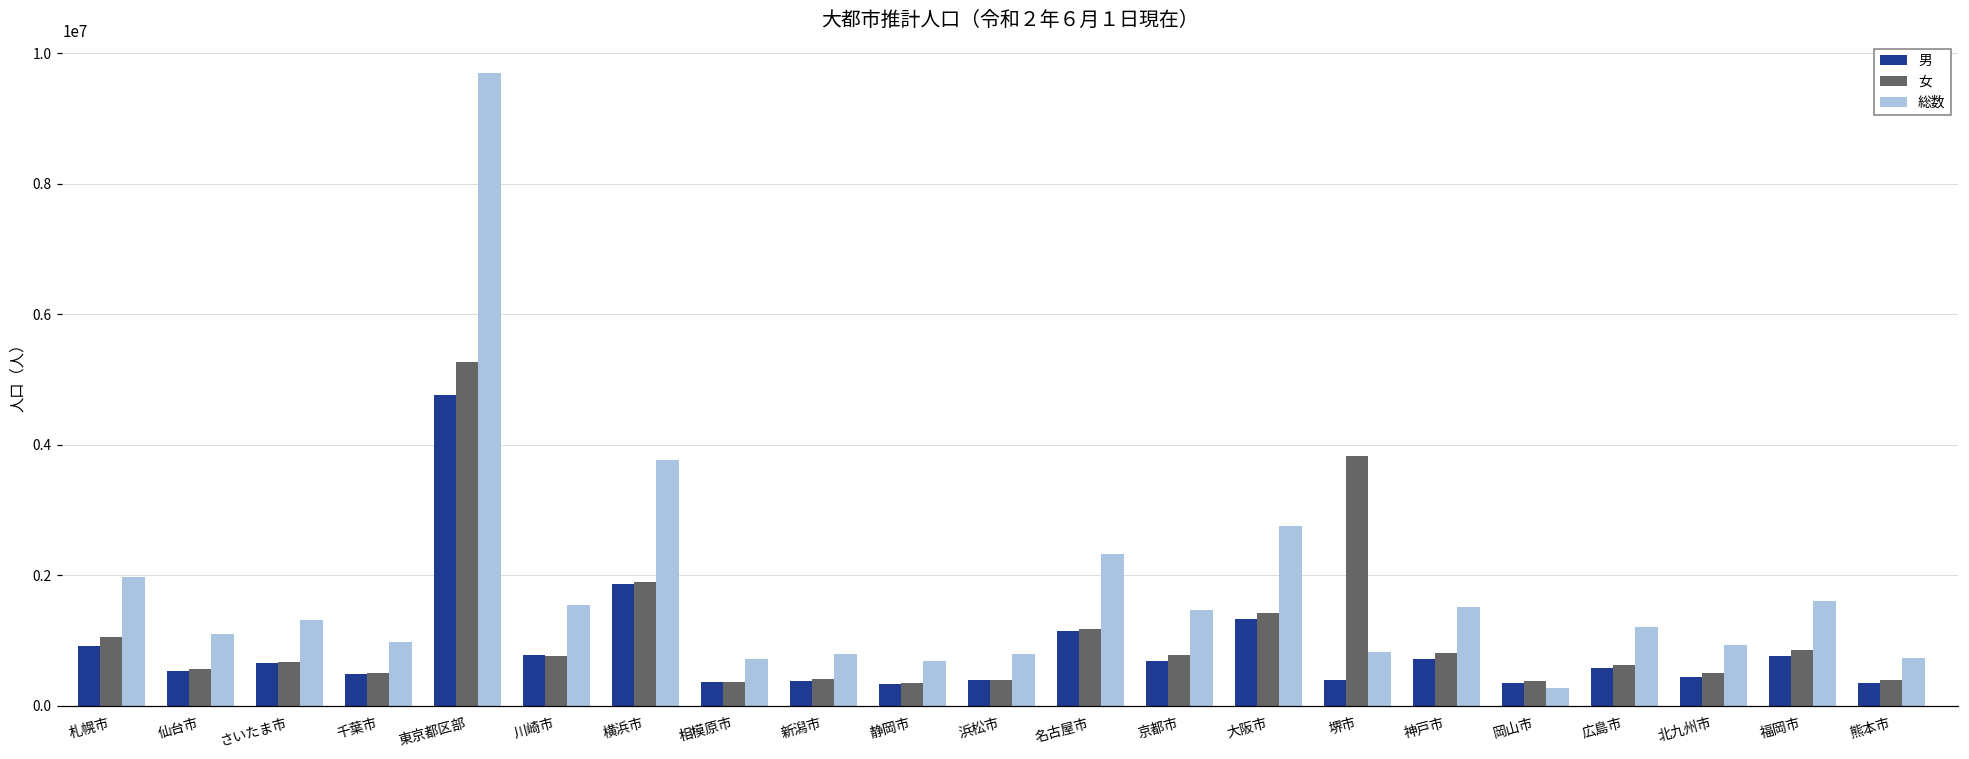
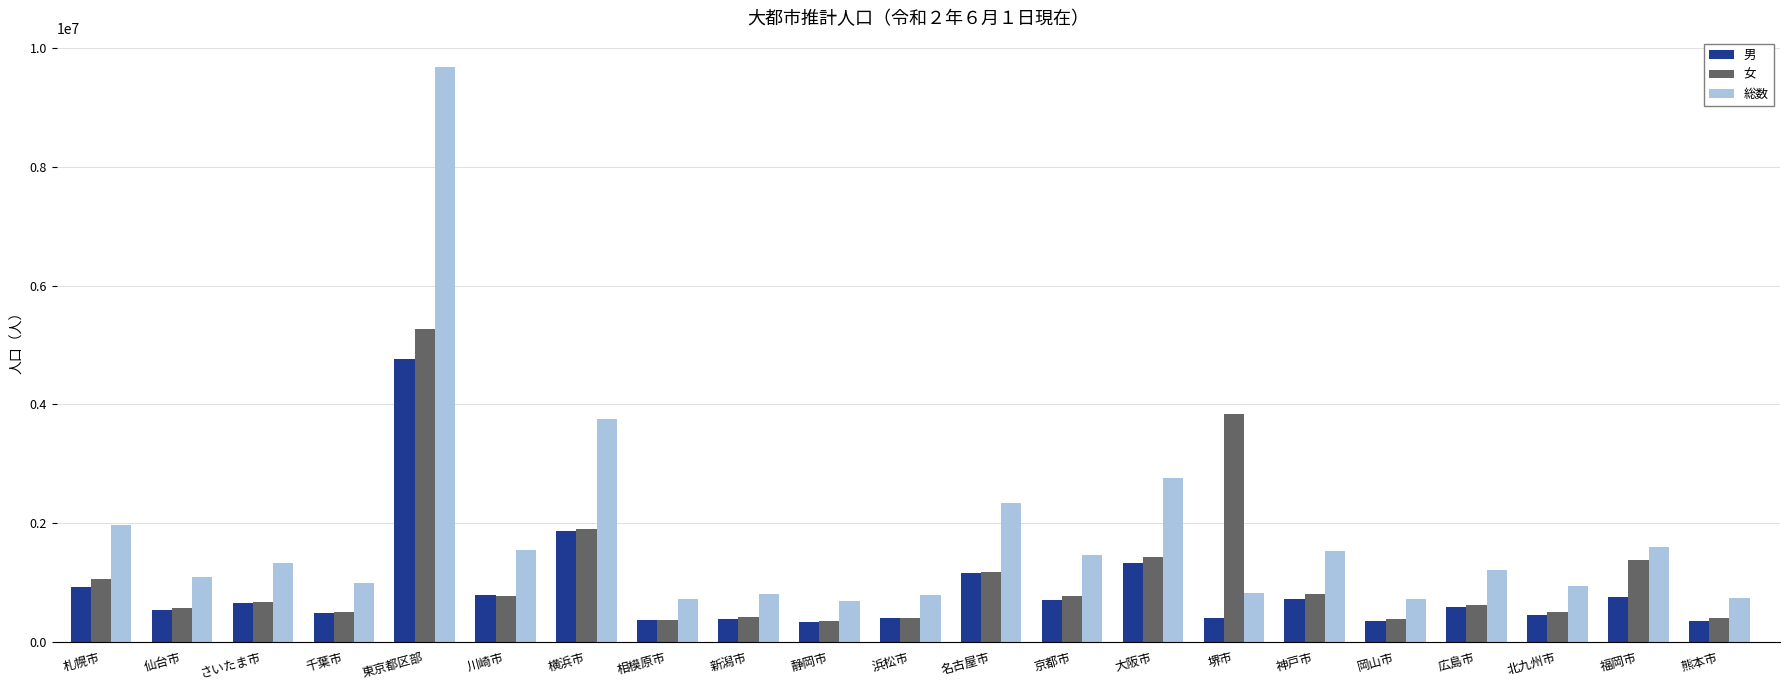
総数, 岡山市: 300000 -> 700000
女, 福岡市: 800000 -> 1400000
